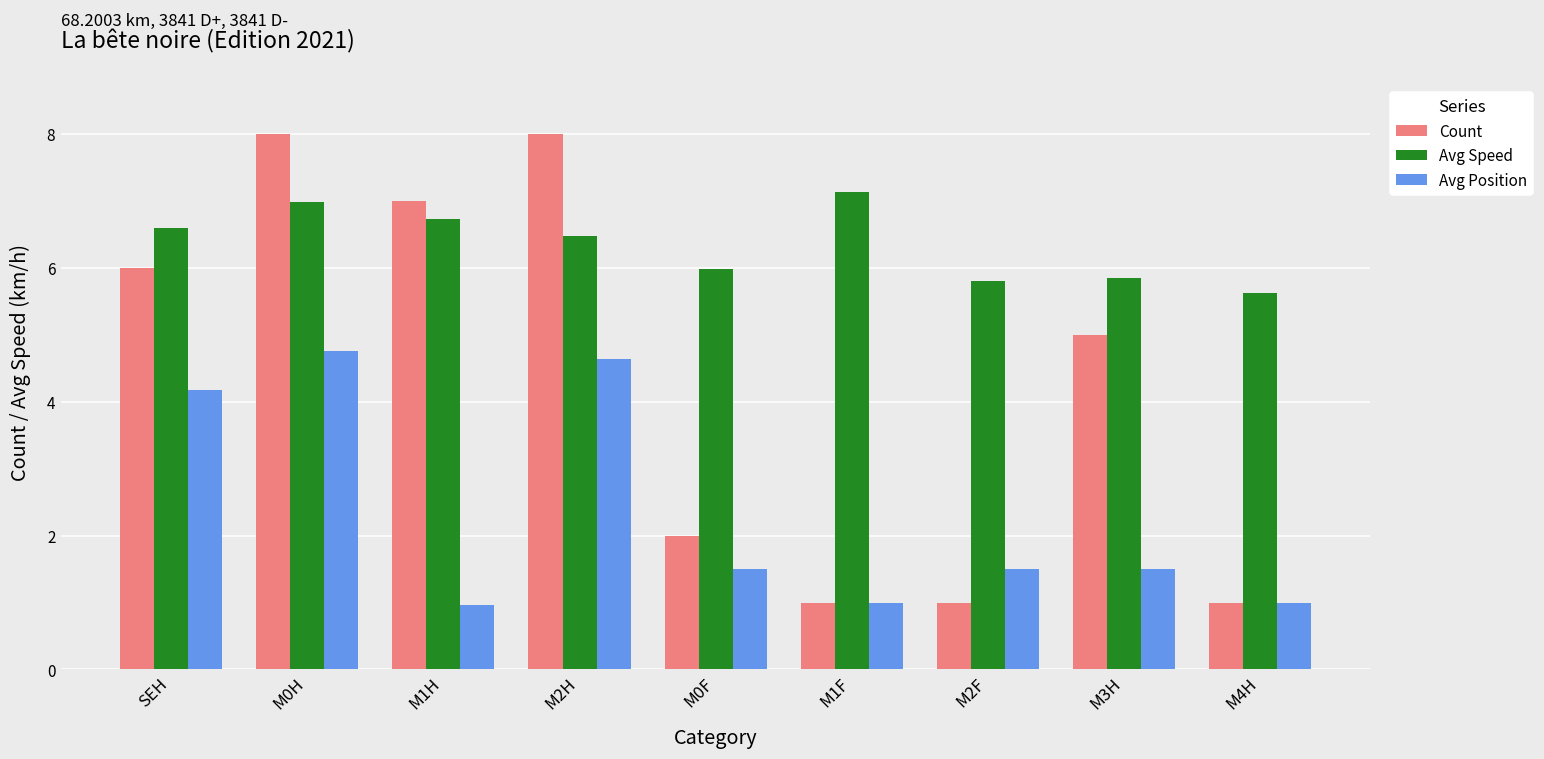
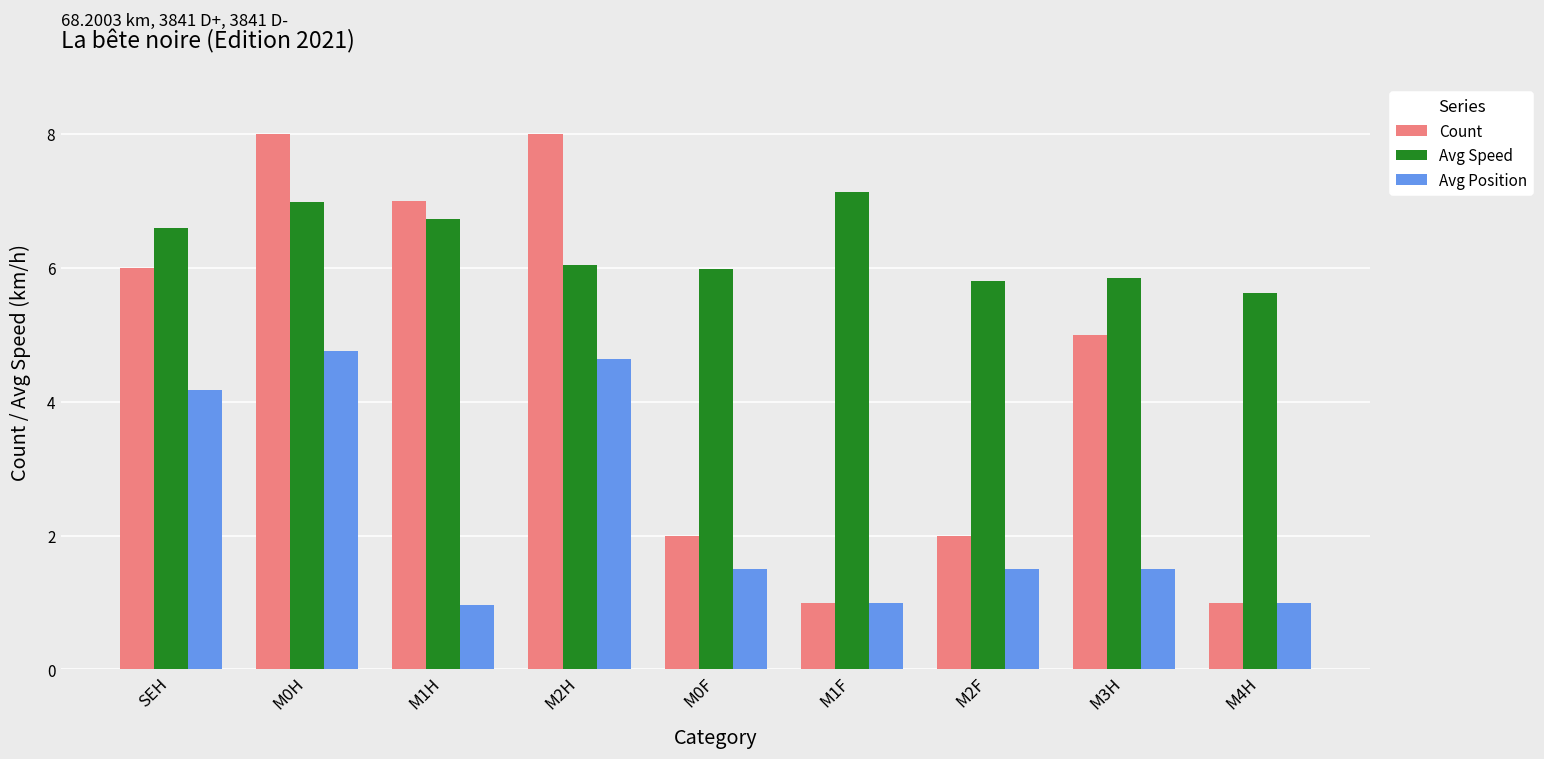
Avg Speed, M2H: 6.5 -> 6.0
Count, M2F: 1 -> 2
